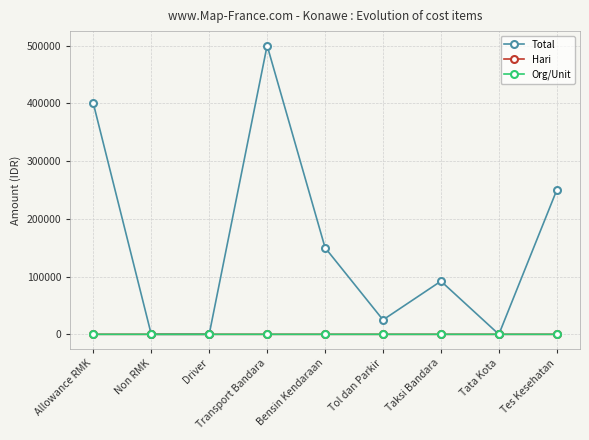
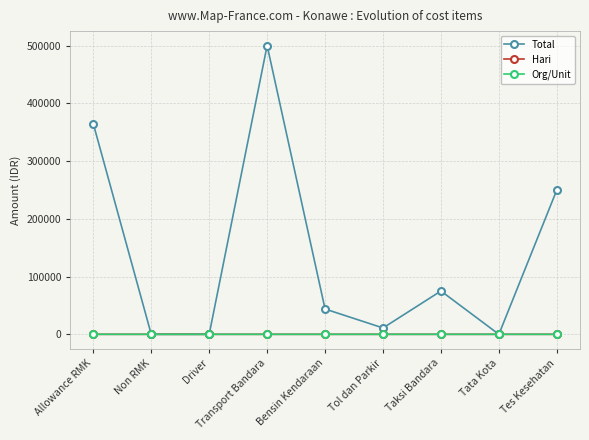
Total, Allowance RMK: 400000 -> 360000
Total, Bensin Kendaraan: 150000 -> 40000
Total, Tol dan Parkir: 30000 -> 10000
Total, Taksi Bandara: 90000 -> 80000
